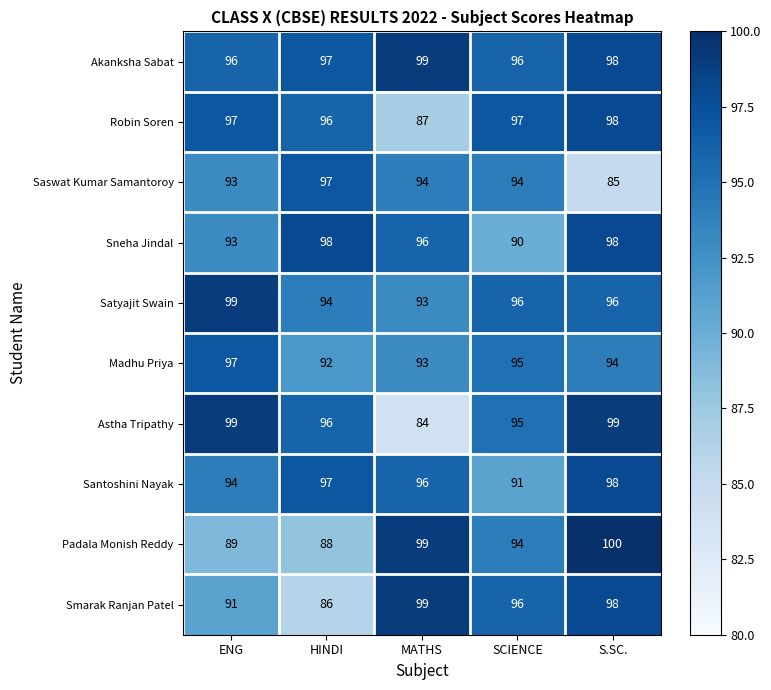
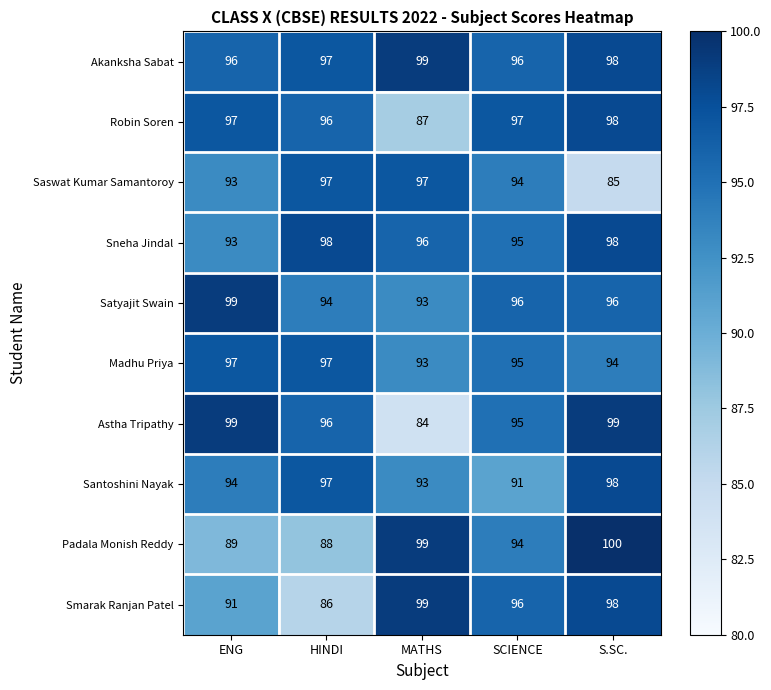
Saswat Kumar Samantoroy, MATHS: 94 -> 97
Sneha Jindal, SCIENCE: 90 -> 95
Madhu Priya, HINDI: 92 -> 97
Santoshini Nayak, MATHS: 96 -> 93
